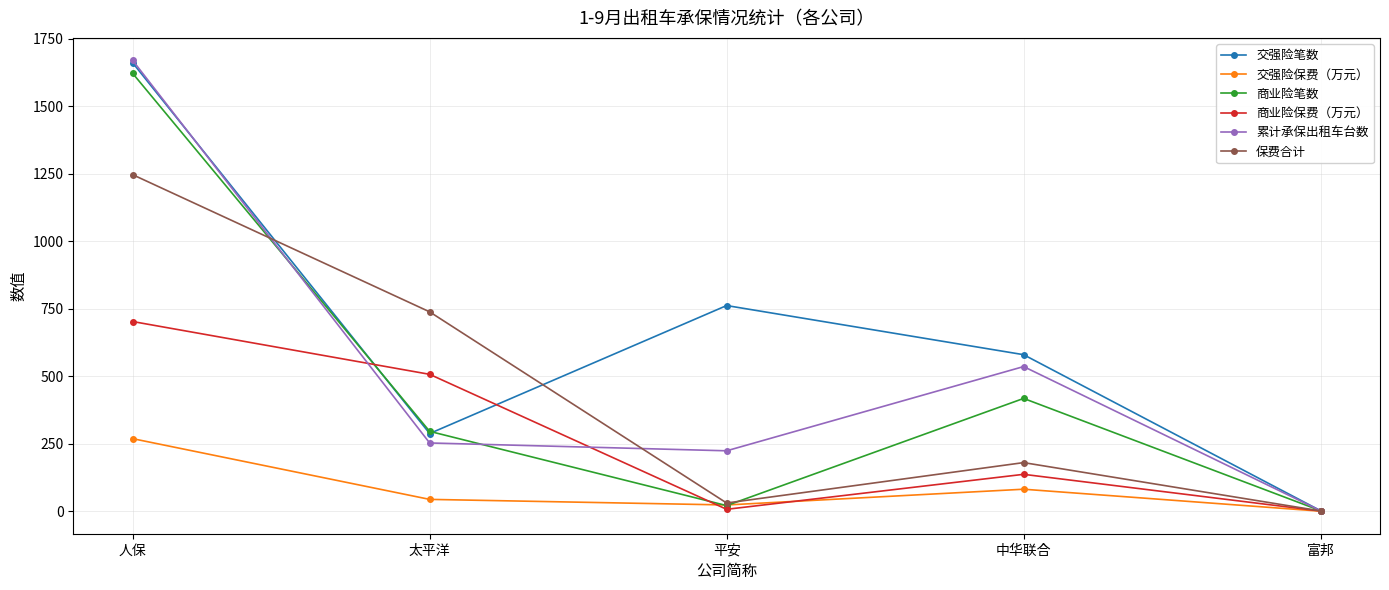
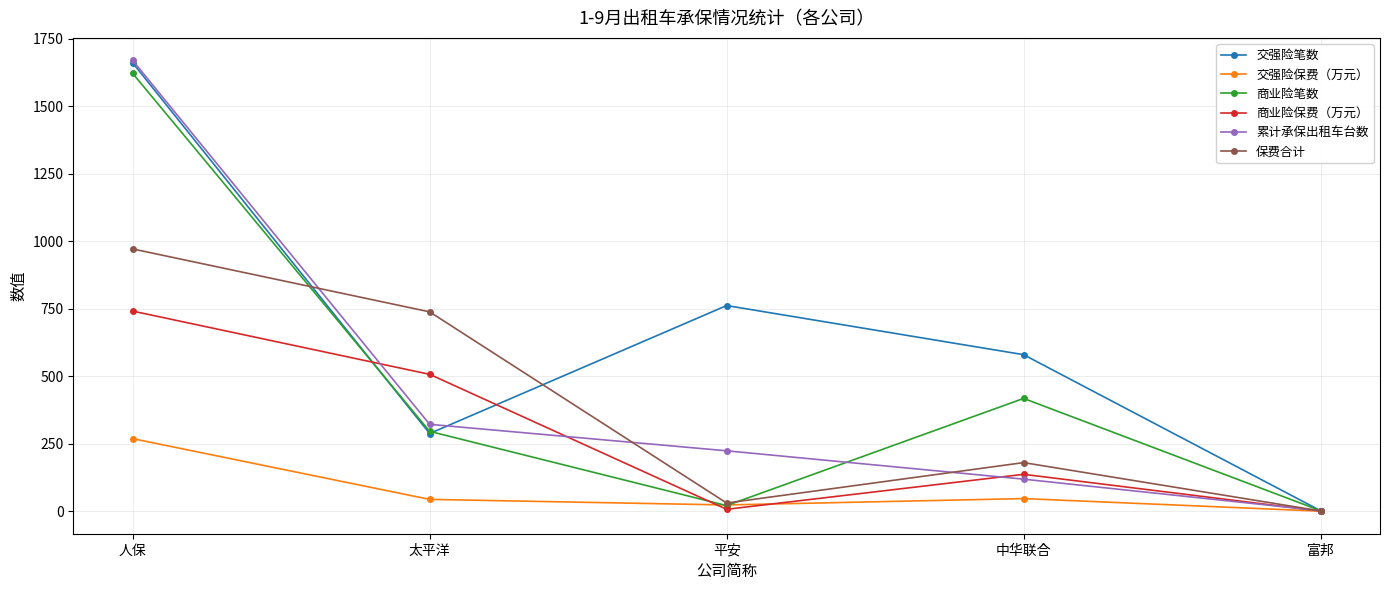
商业险保费（万元）, 人保: 700 -> 740
保费合计, 人保: 1250 -> 970
累计承保出租车台数, 太平洋: 250 -> 320
交强险保费（万元）, 中华联合: 80 -> 50
累计承保出租车台数, 中华联合: 540 -> 120
